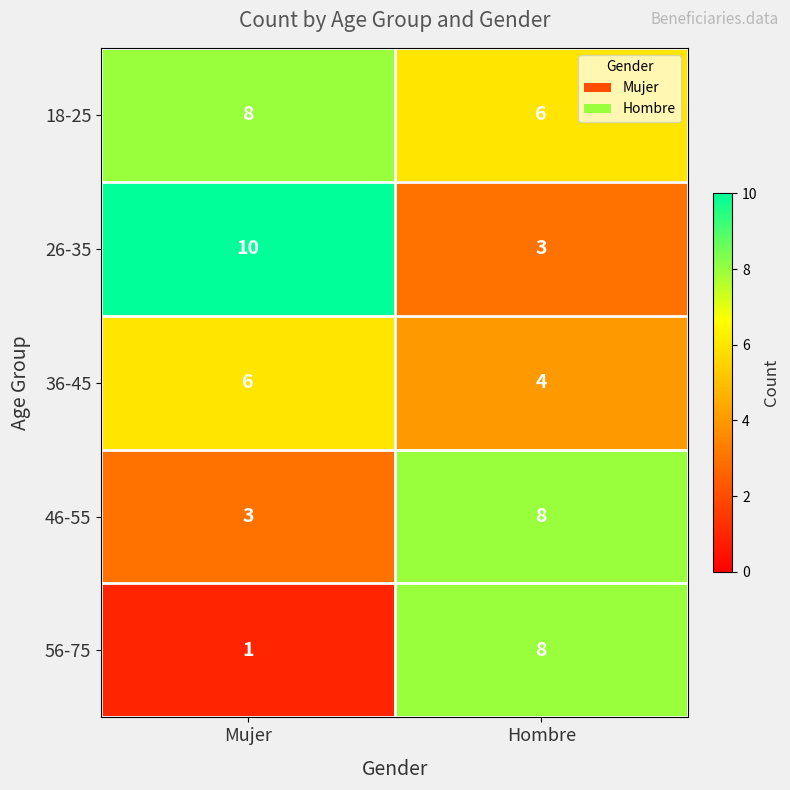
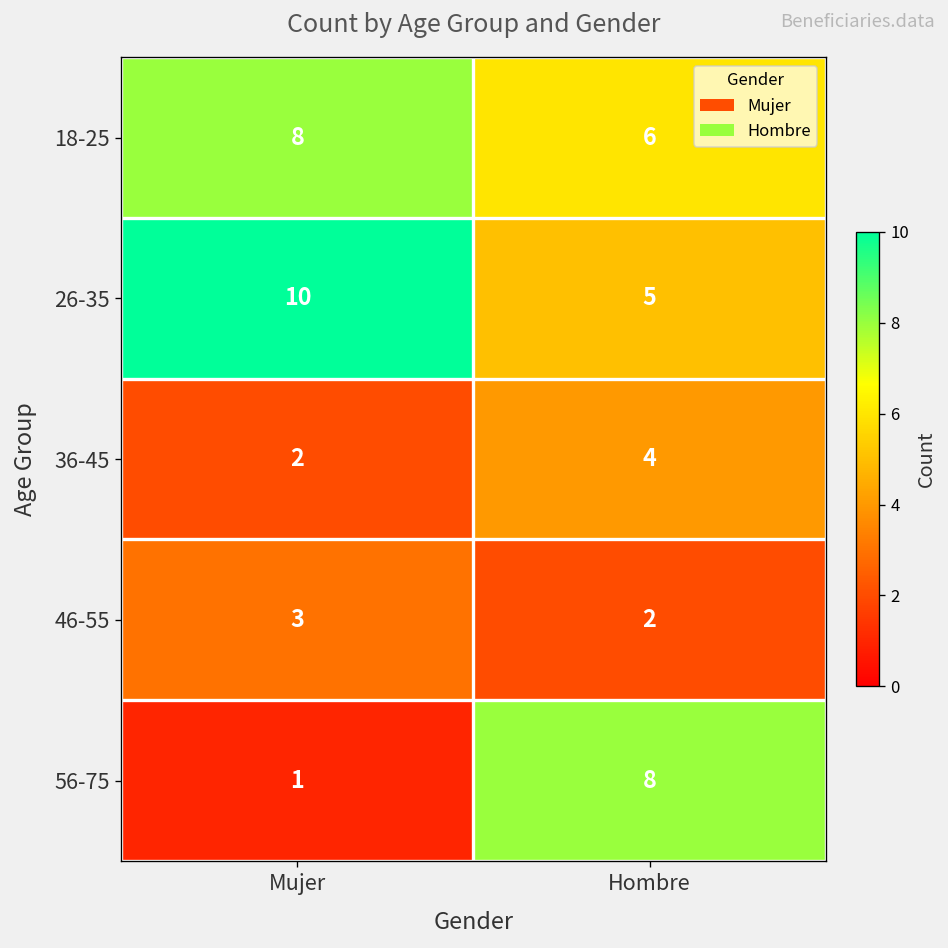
26-35, Hombre: 3 -> 5
36-45, Mujer: 6 -> 2
46-55, Hombre: 8 -> 2
